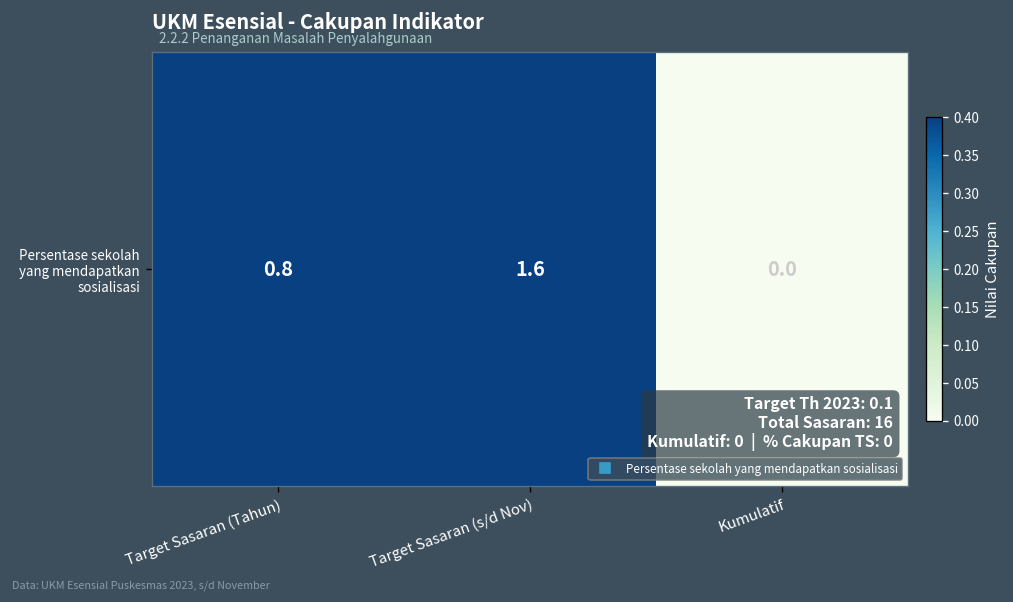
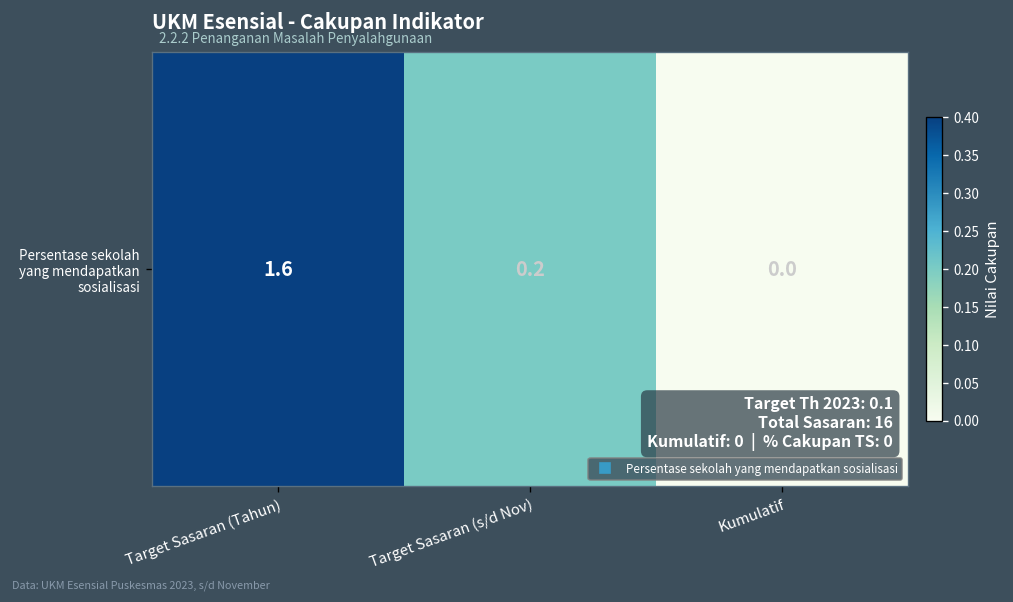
Persentase sekolah yang mendapatkan sosialisasi, Target Sasaran (Tahun): 0.8 -> 1.6
Persentase sekolah yang mendapatkan sosialisasi, Target Sasaran (s/d Nov): 1.6 -> 0.2
